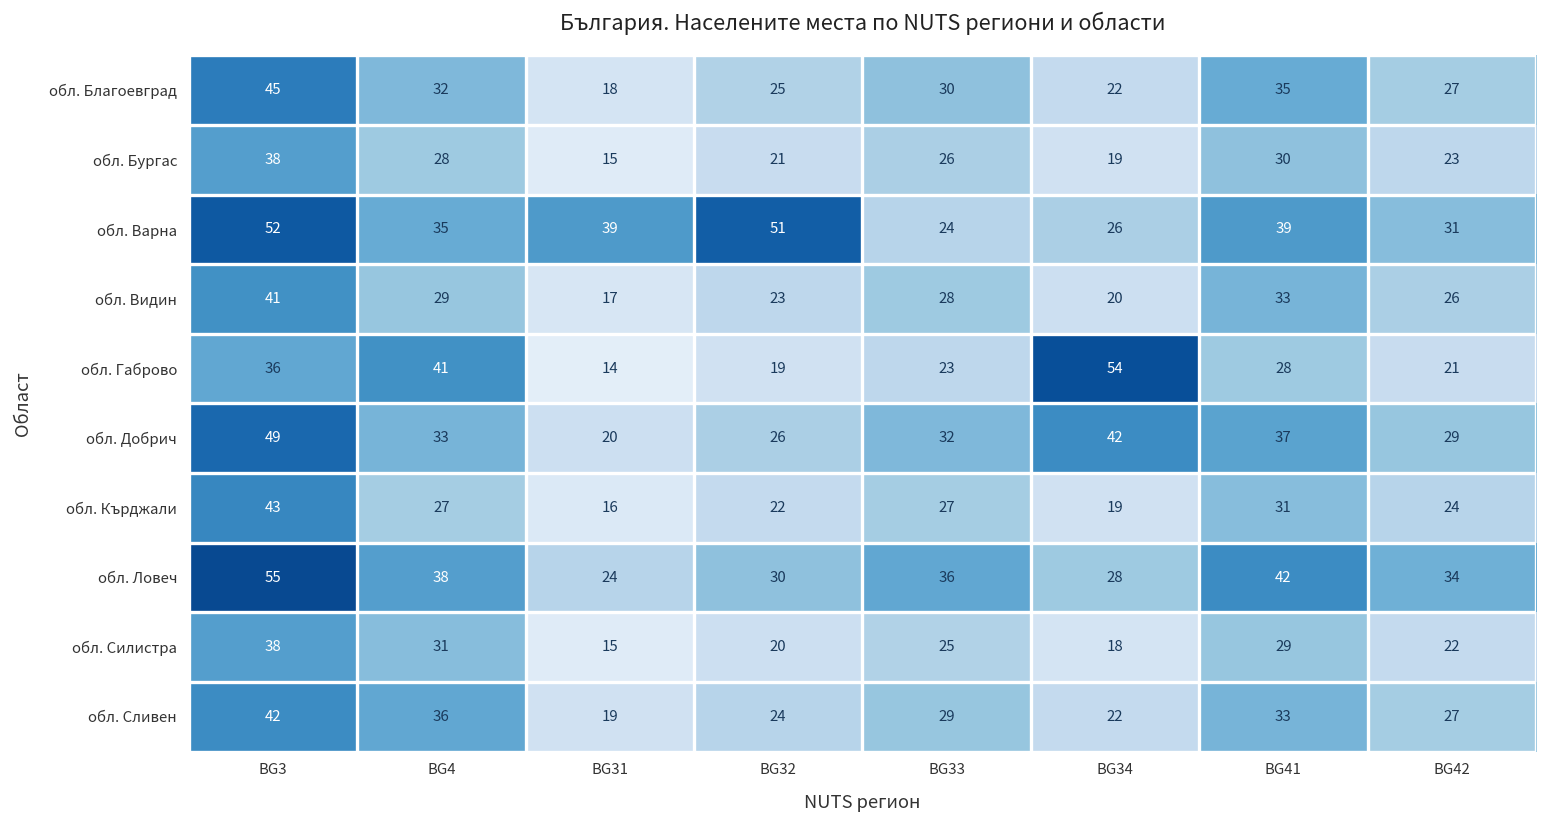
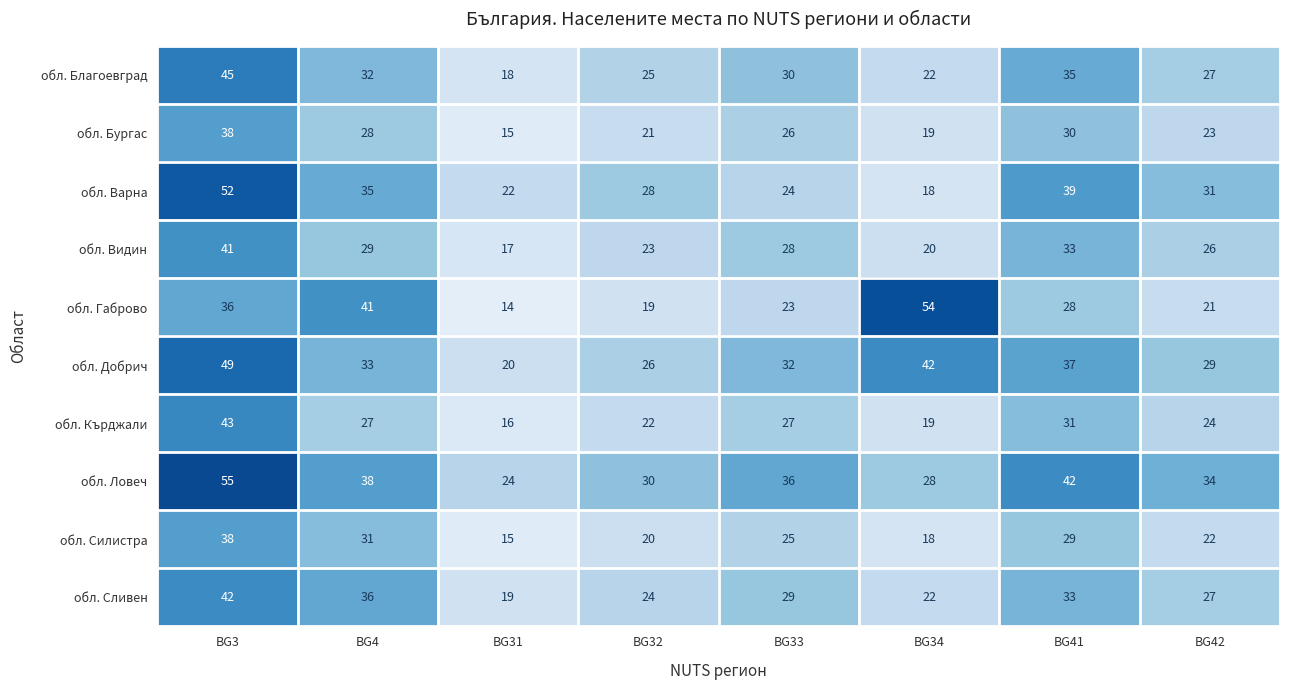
обл. Варна, BG31: 39 -> 22
обл. Варна, BG32: 51 -> 28
обл. Варна, BG34: 26 -> 18
